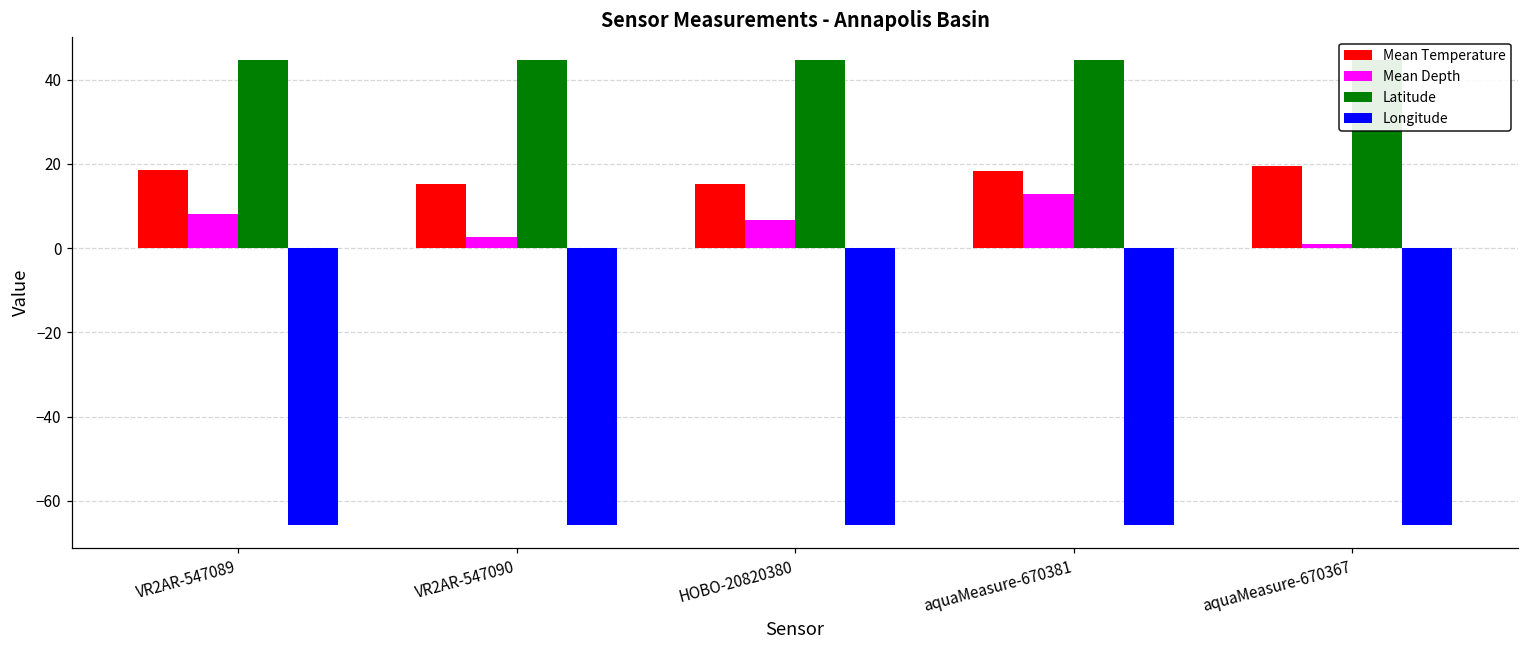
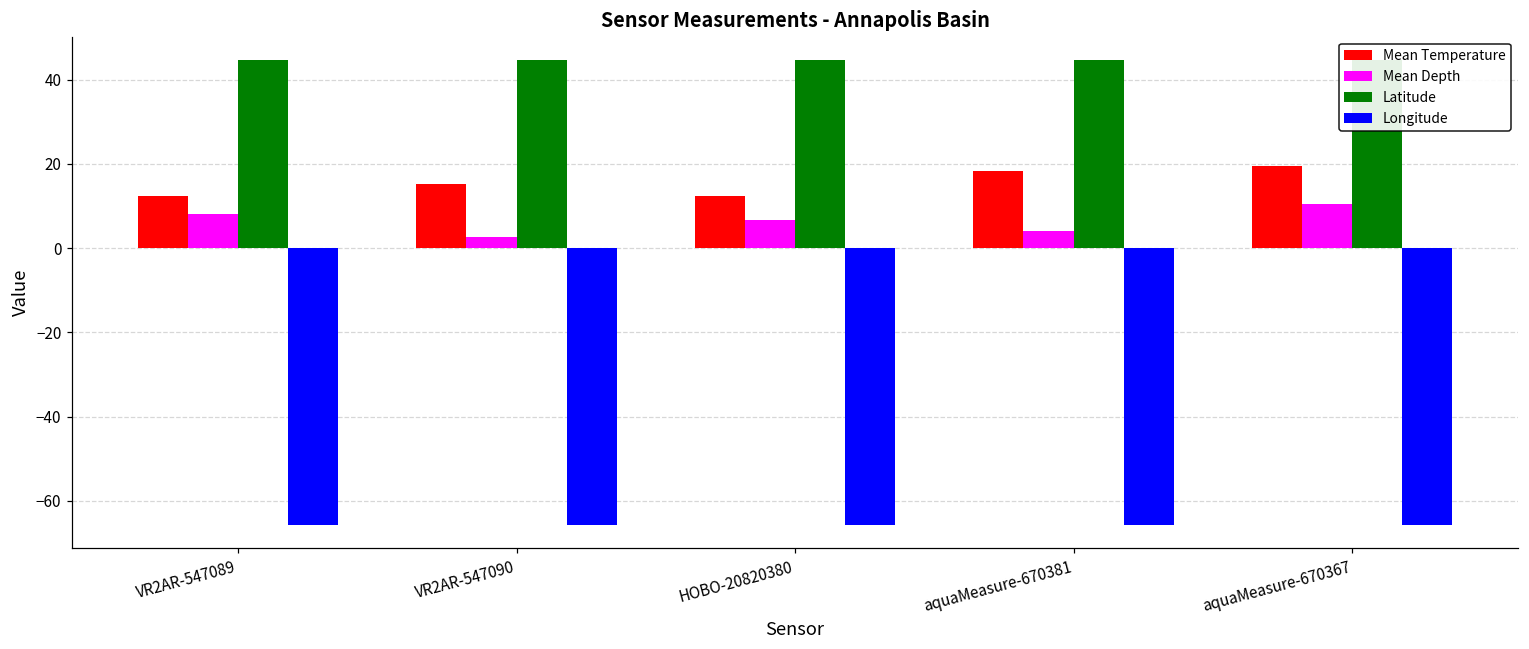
Mean Temperature, VR2AR-547089: 19 -> 12
Mean Temperature, HOBO-20820380: 15 -> 12
Mean Depth, aquaMeasure-670381: 13 -> 4
Mean Depth, aquaMeasure-670367: 1 -> 10
